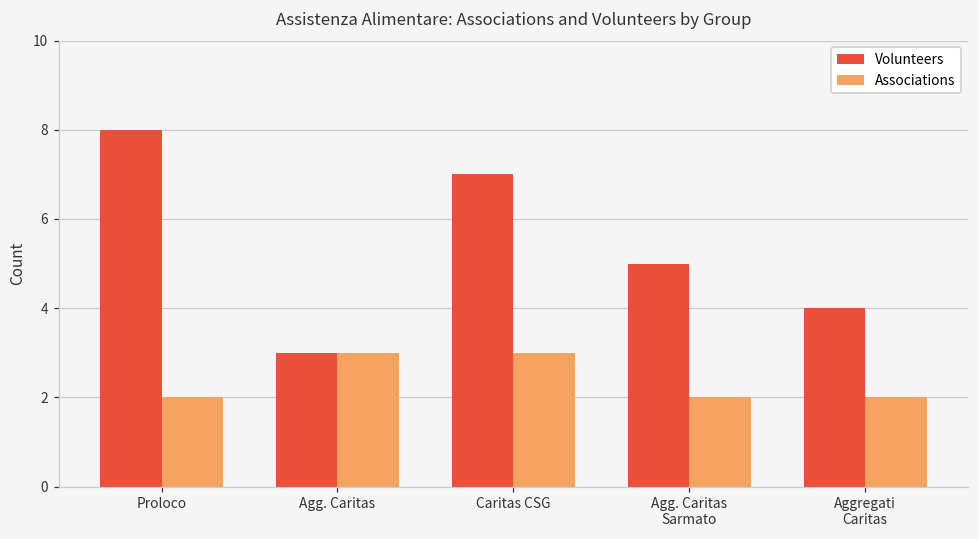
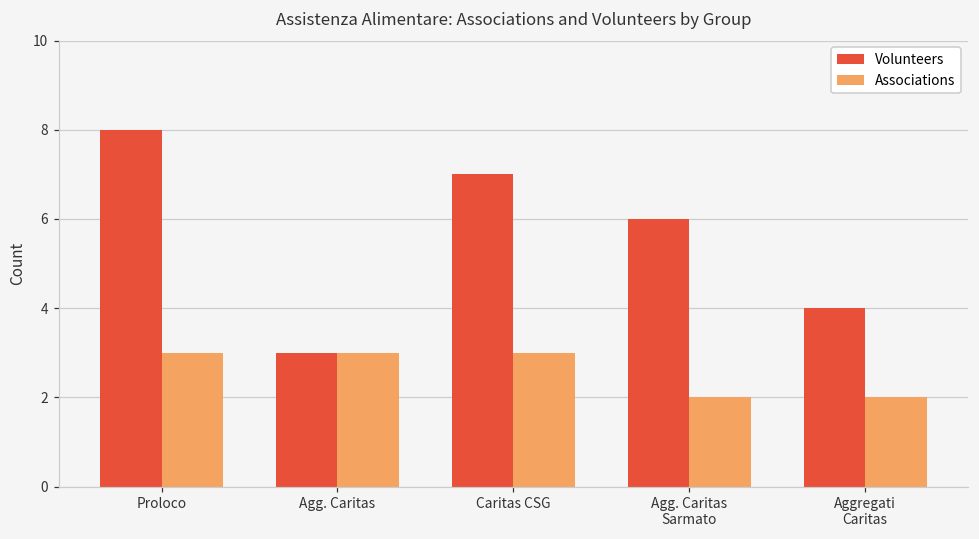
Associations, Proloco: 2 -> 3
Volunteers, Agg. Caritas Sarmato: 5 -> 6
